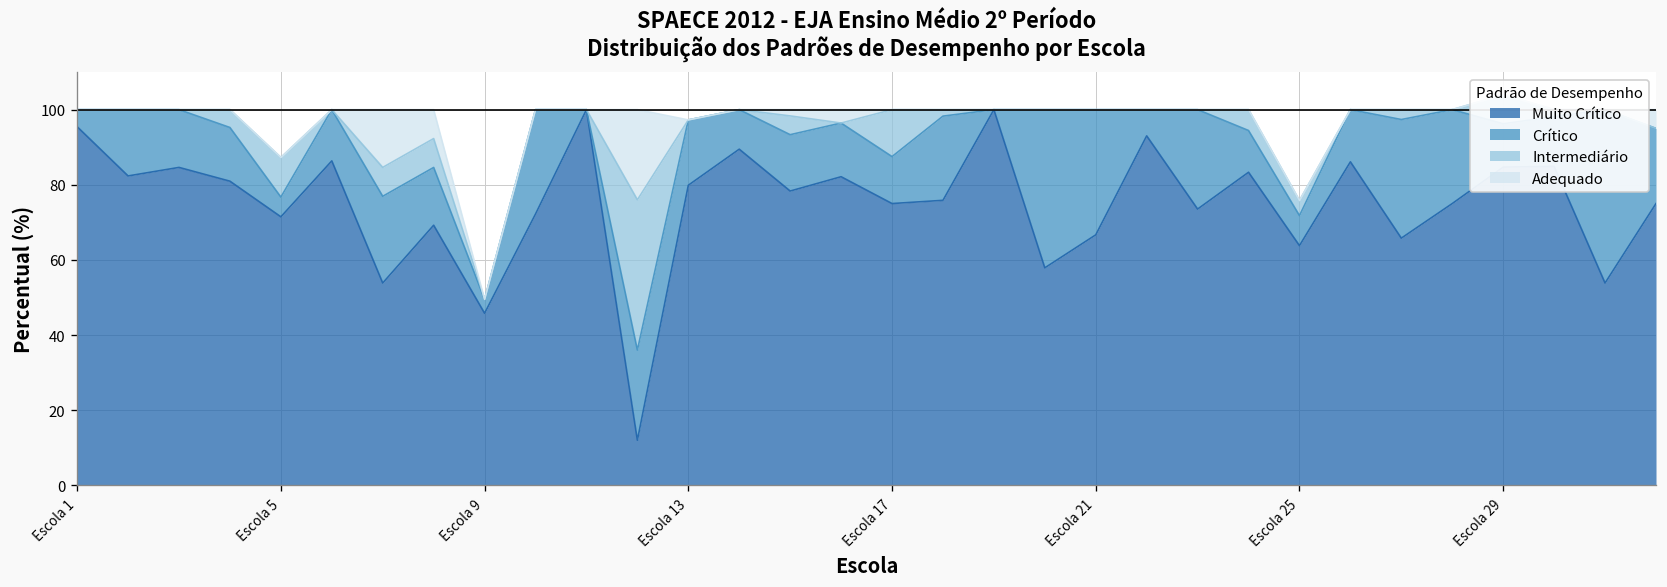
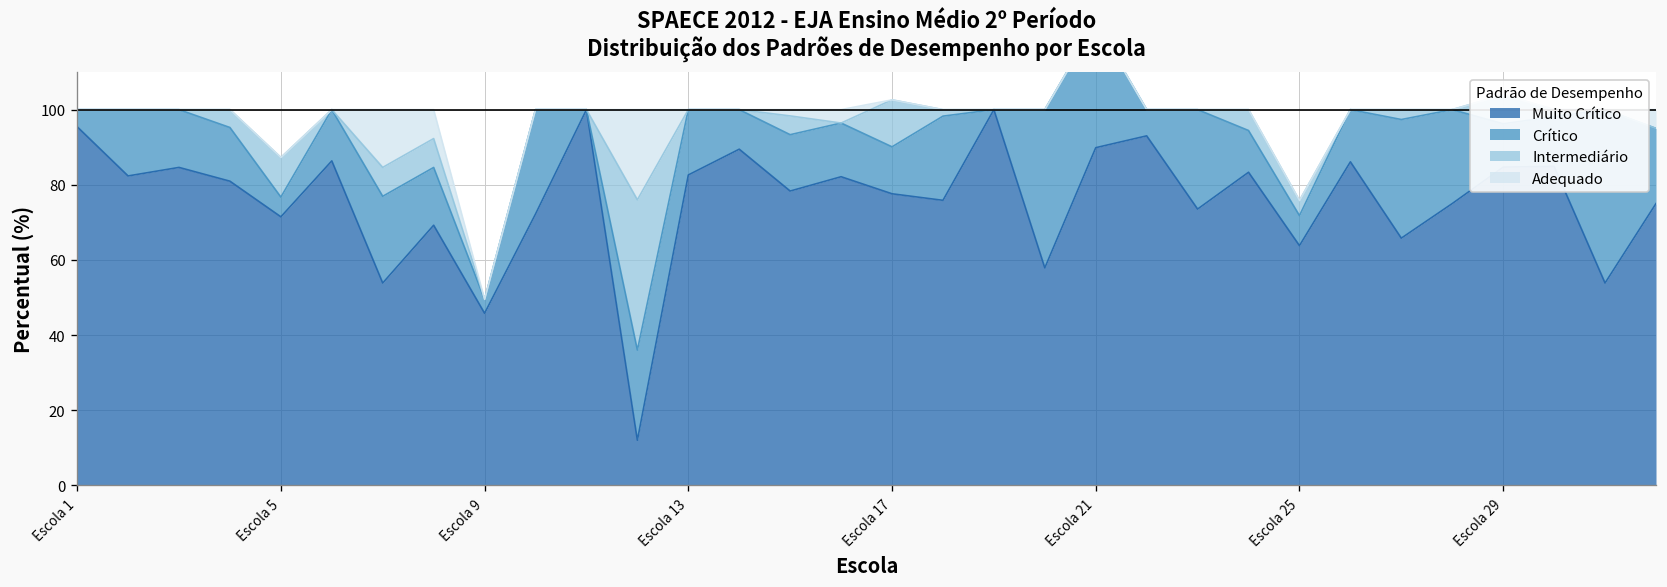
Muito Crítico, Escola 13: 80 -> 83
Muito Crítico, Escola 17: 75 -> 78
Muito Crítico, Escola 21: 67 -> 90
